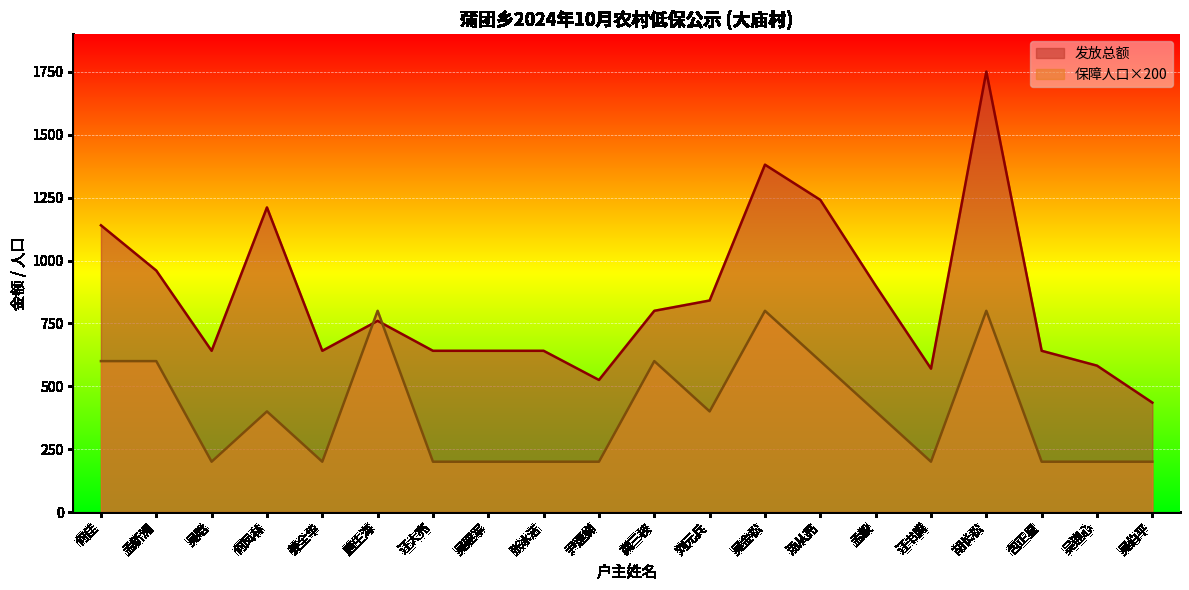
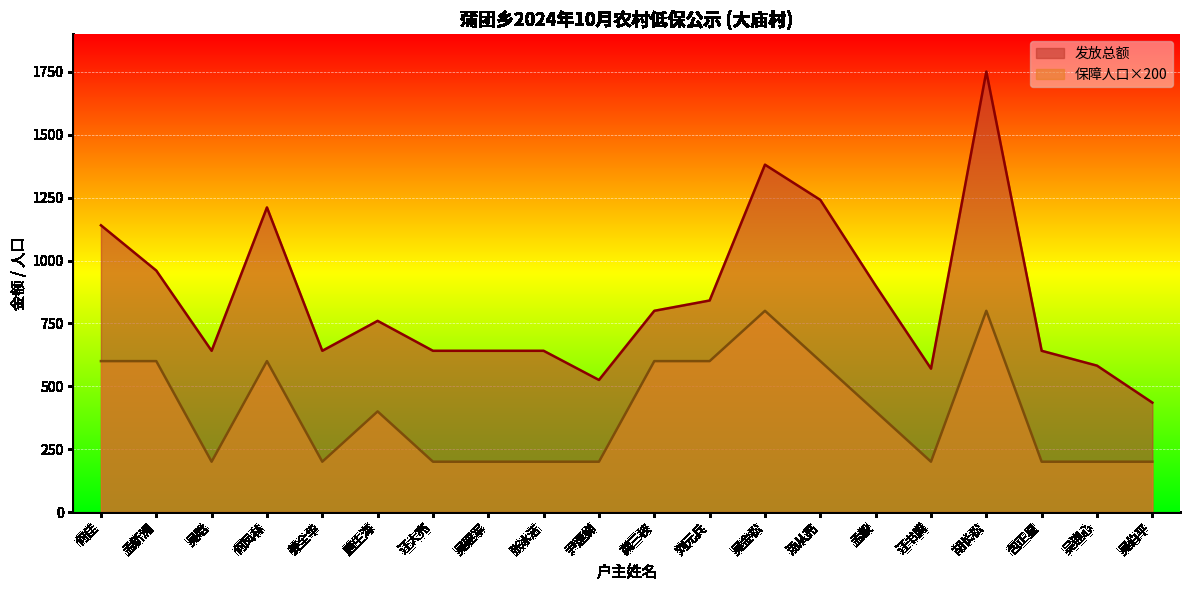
保障人口×200, 何凤林: 400 -> 600
保障人口×200, 唐生海: 800 -> 400
保障人口×200, 刘元兵: 400 -> 600
